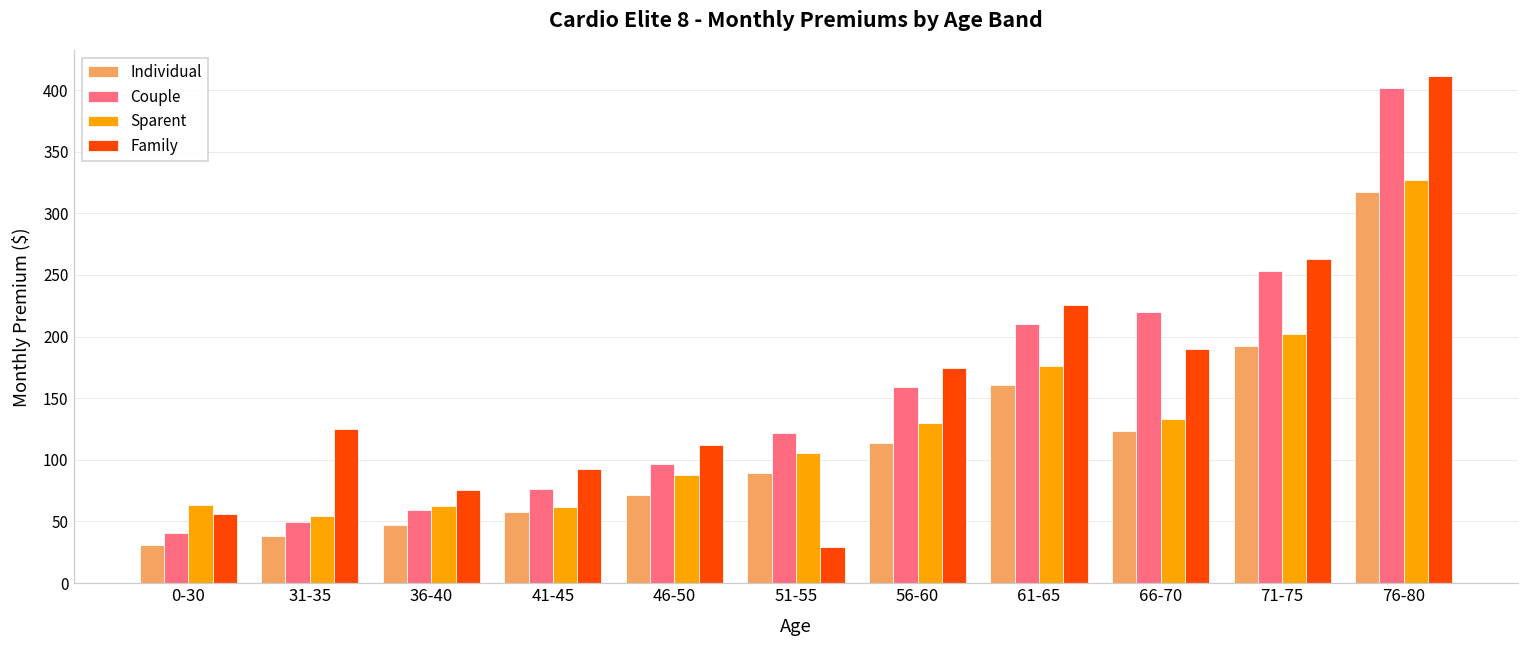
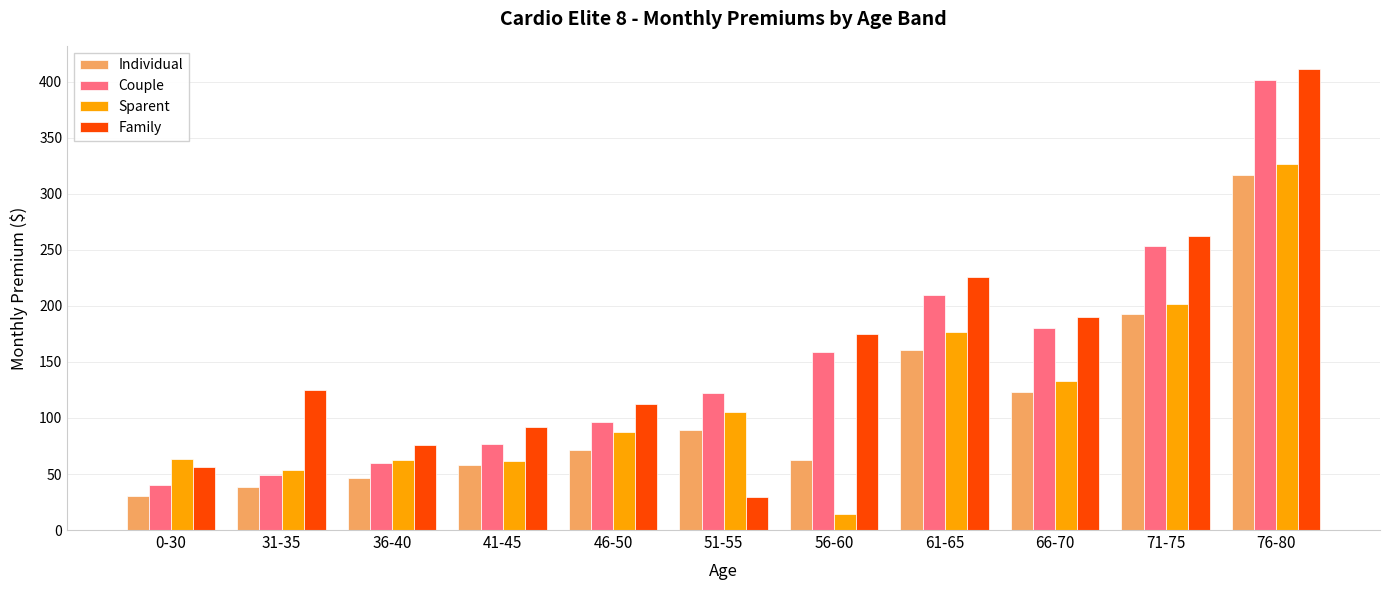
Individual, 56-60: 114 -> 62
Sparent, 56-60: 130 -> 14
Couple, 66-70: 220 -> 180
